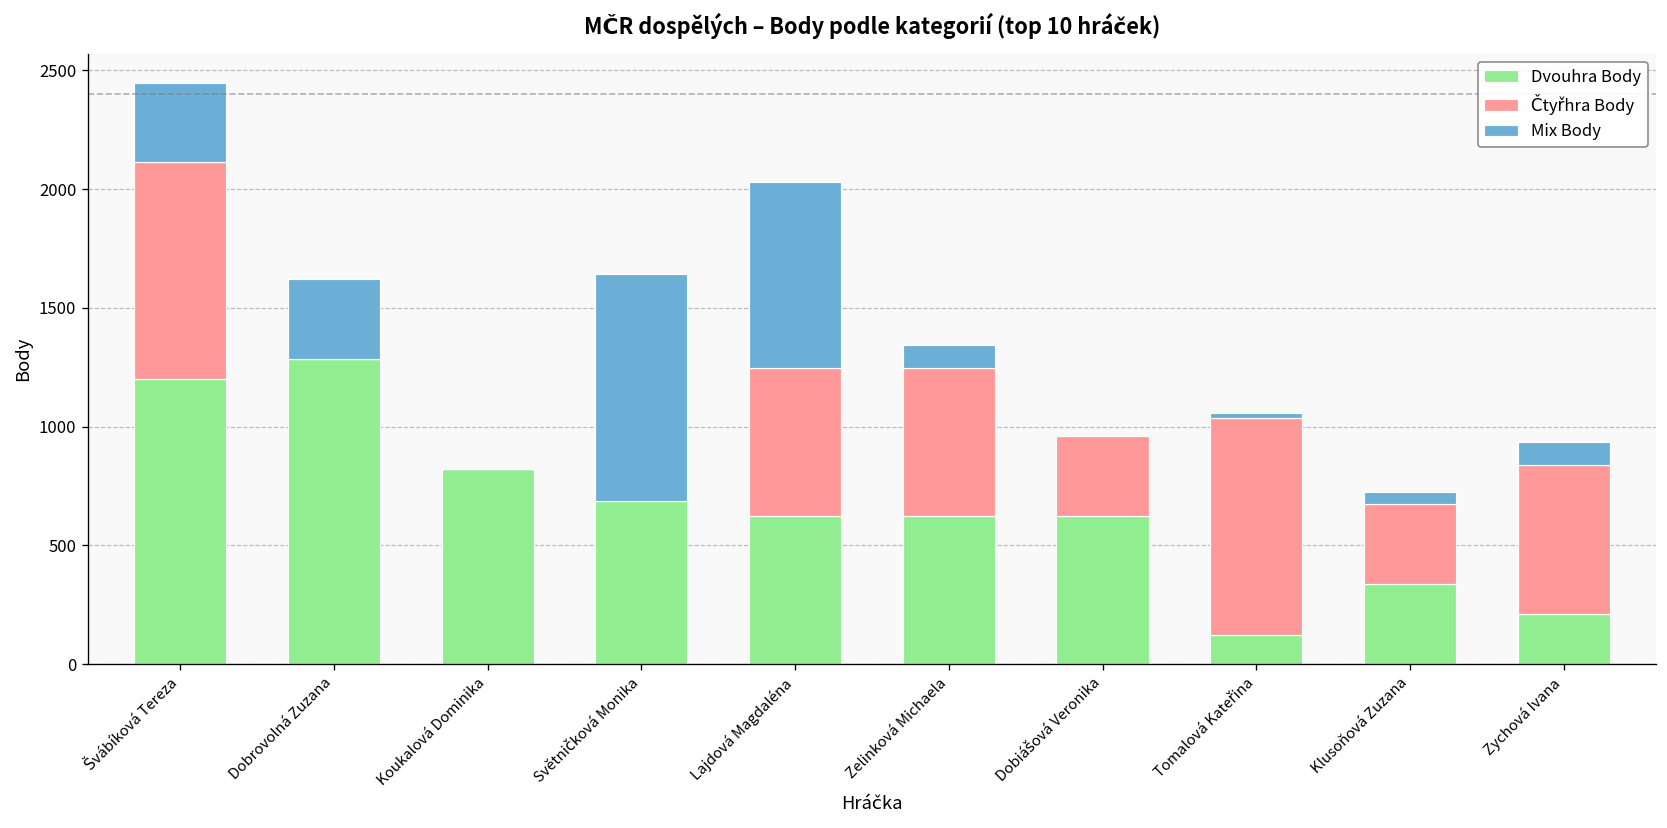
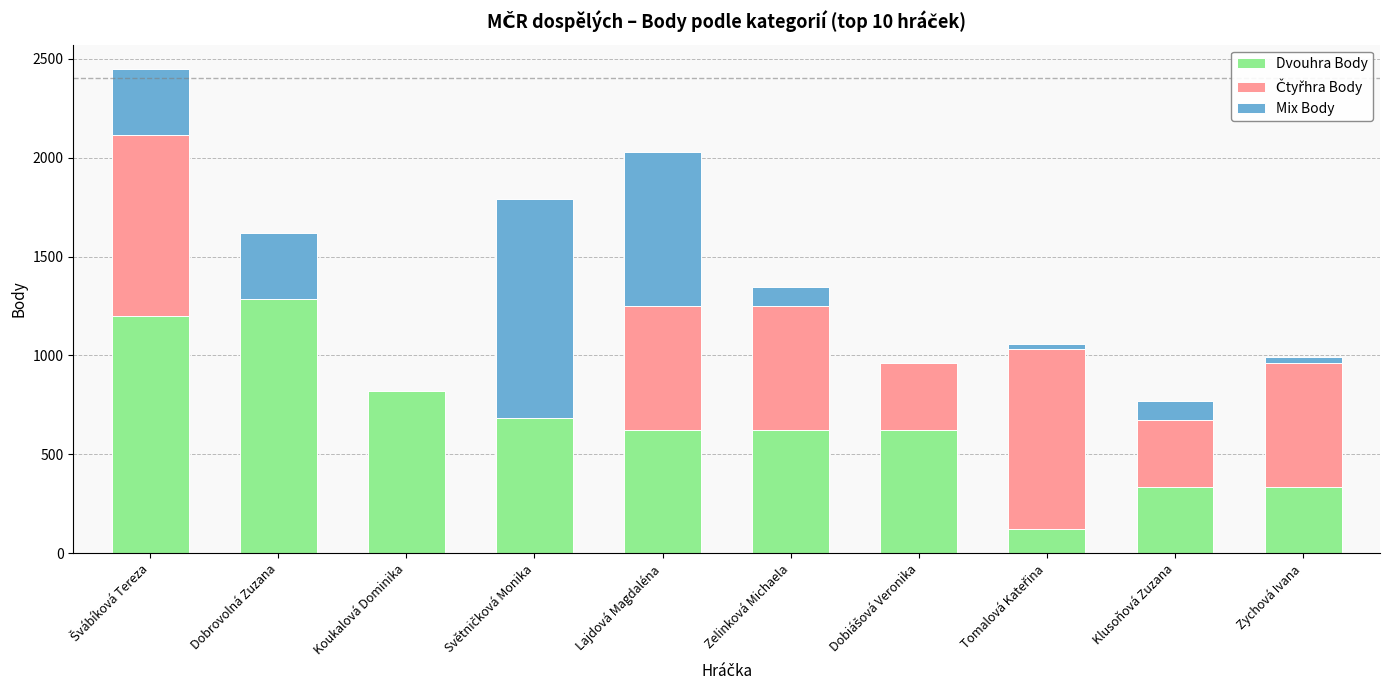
Mix Body, Světničková Monika: 960 -> 1100
Mix Body, Klusoňová Zuzana: 50 -> 100
Dvouhra Body, Zychová Ivana: 210 -> 340
Mix Body, Zychová Ivana: 100 -> 30
